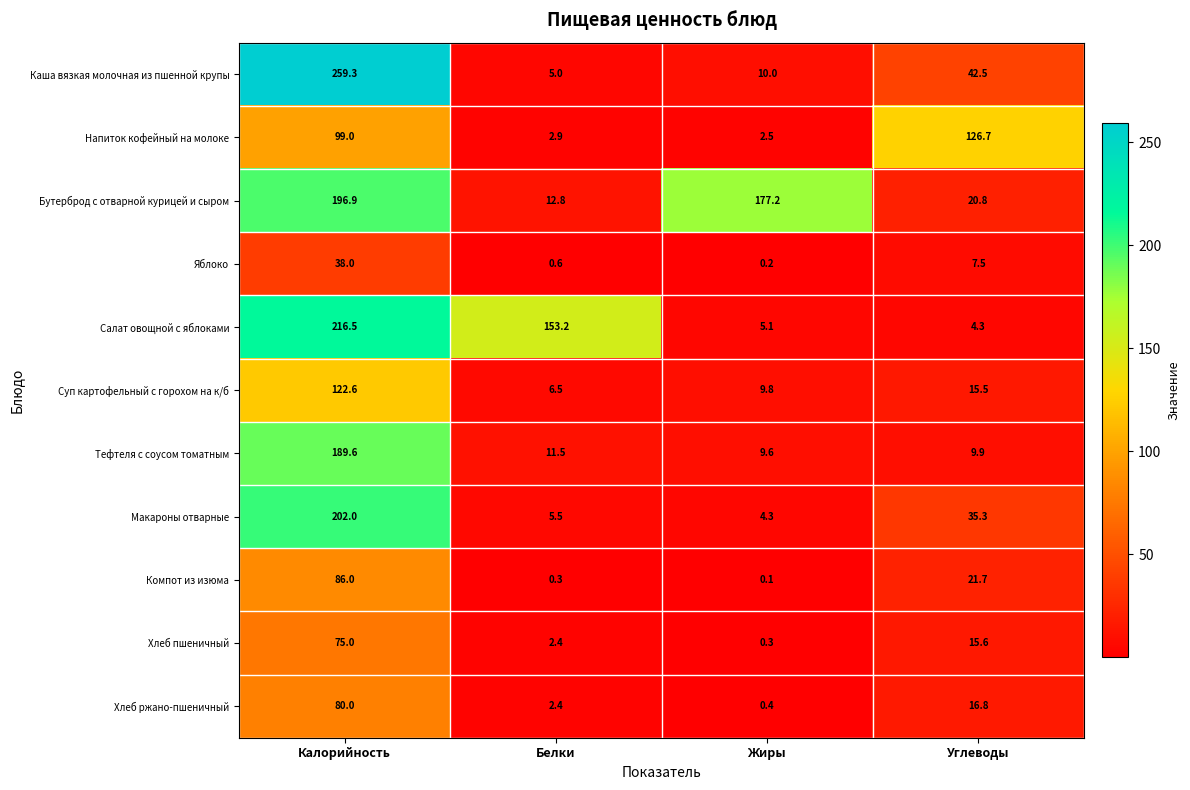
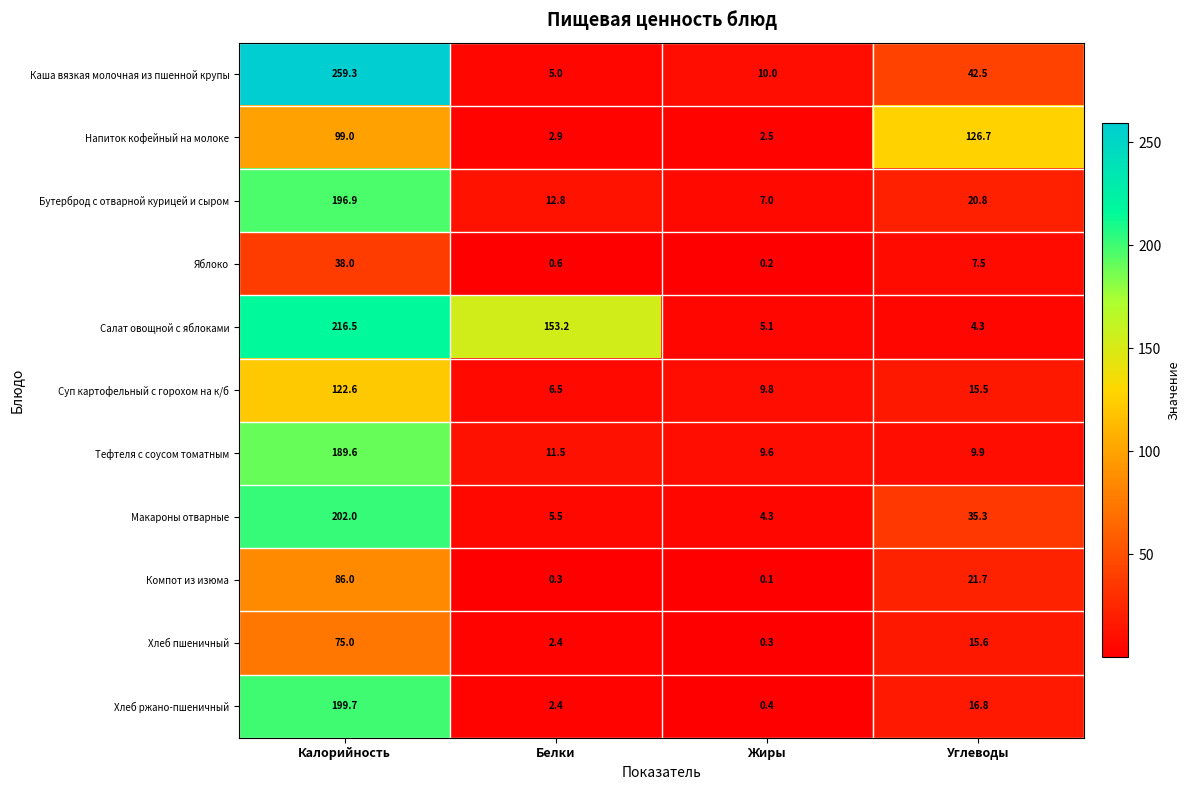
Бутерброд с отварной курицей и сыром, Жиры: 177.2 -> 7.0
Хлеб ржано-пшеничный, Калорийность: 80.0 -> 199.7
